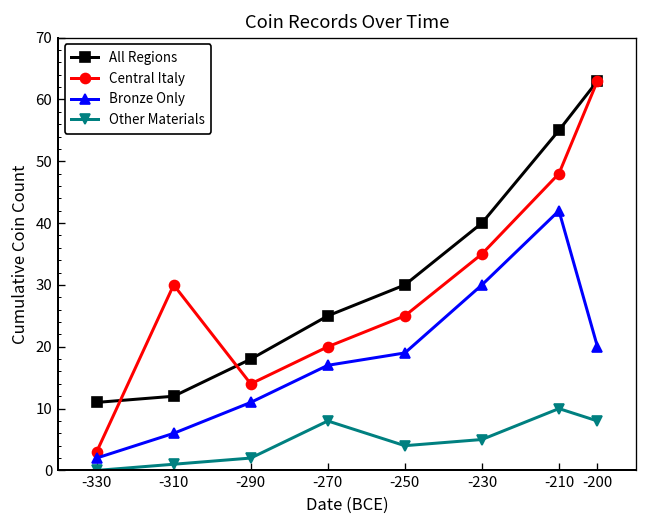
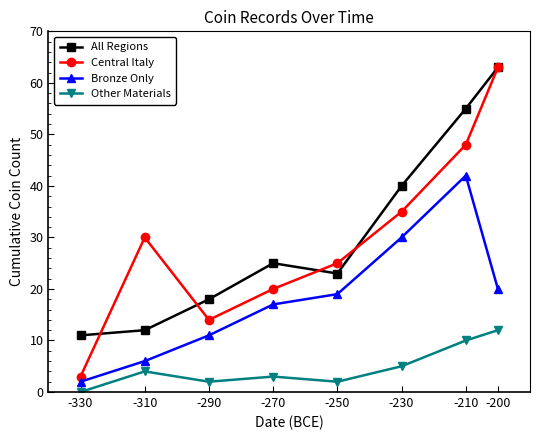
Other Materials, -310: 1 -> 4
Other Materials, -270: 8 -> 3
All Regions, -250: 30 -> 23
Other Materials, -250: 4 -> 2
Other Materials, -200: 8 -> 12
